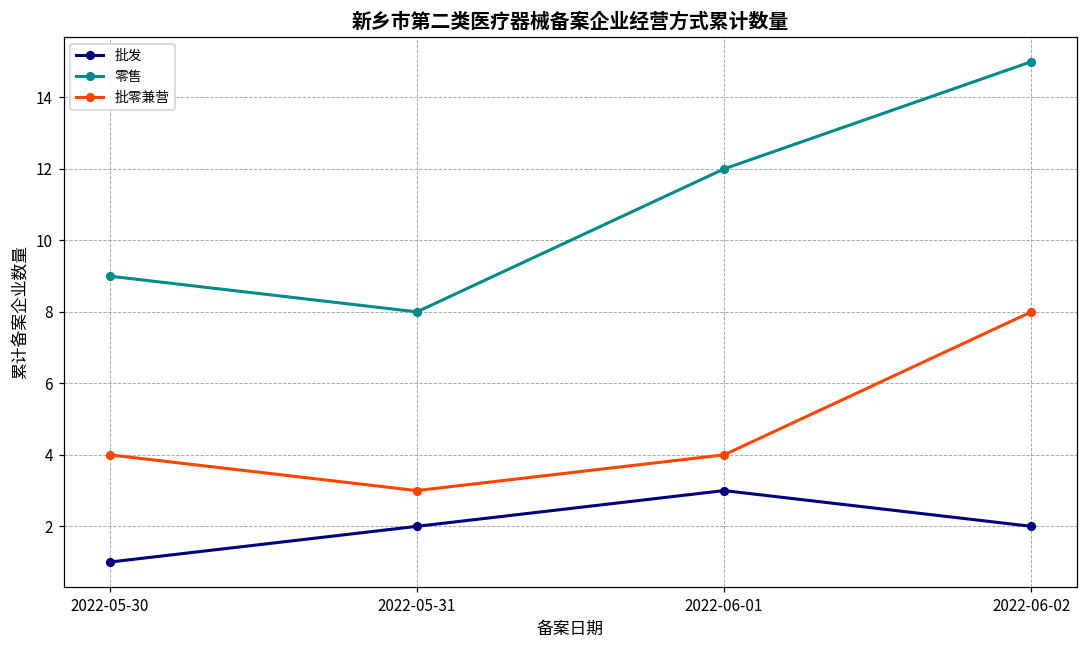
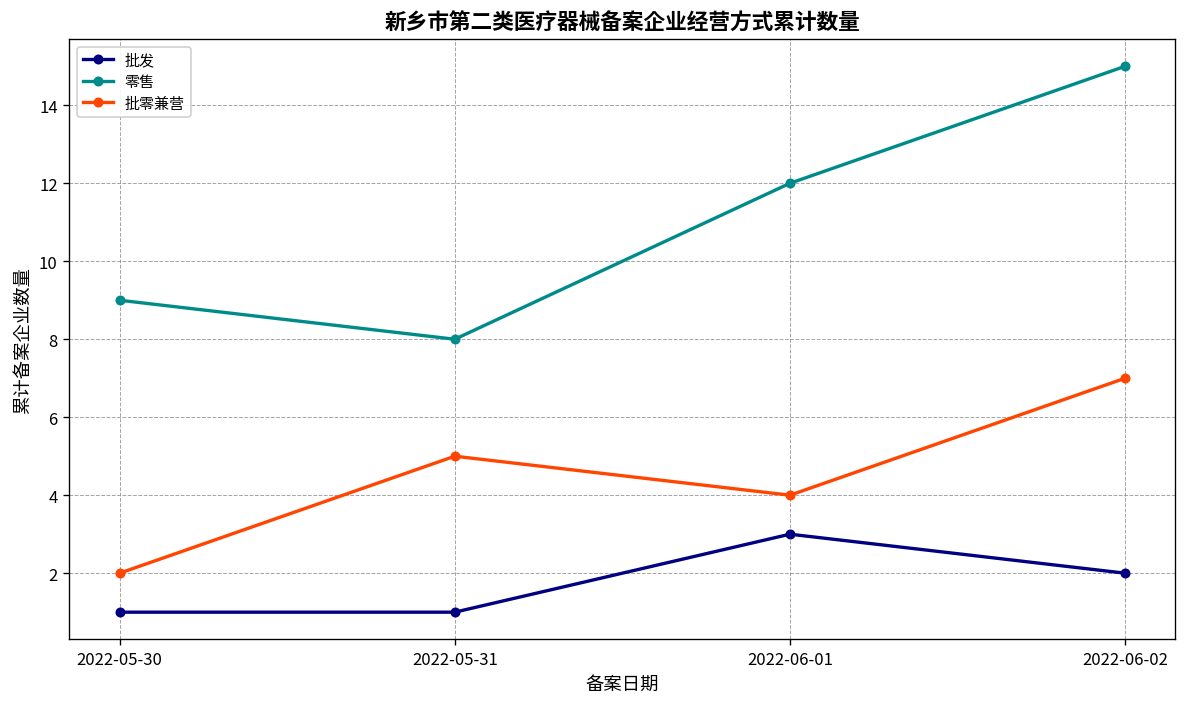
批零兼营, 2022-05-30: 4 -> 2
批发, 2022-05-31: 2 -> 1
批零兼营, 2022-05-31: 3 -> 5
批零兼营, 2022-06-02: 8 -> 7
